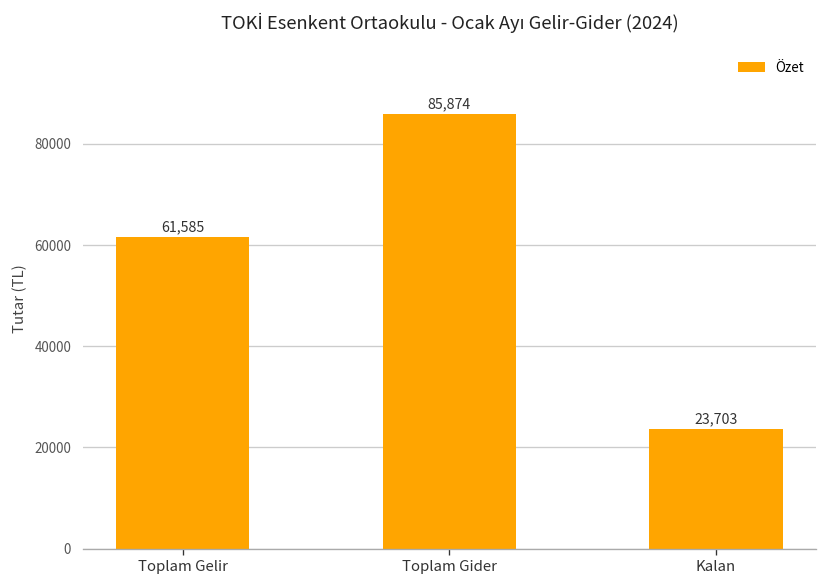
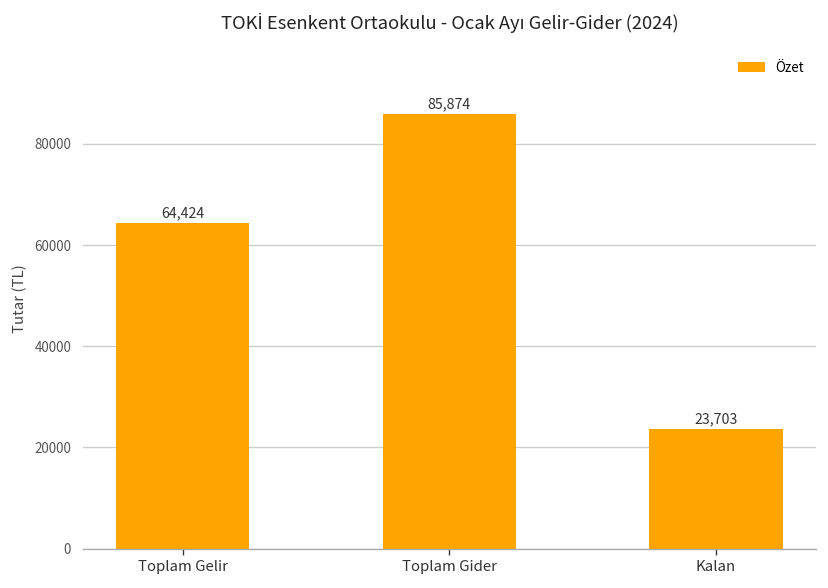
Toplam Gelir: 61,585 -> 64,424
